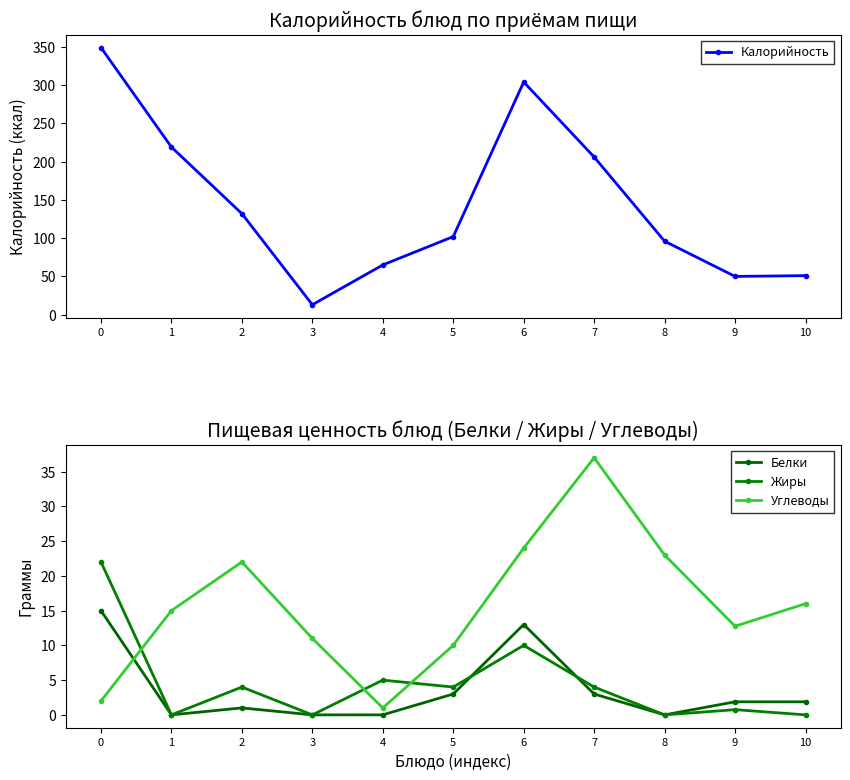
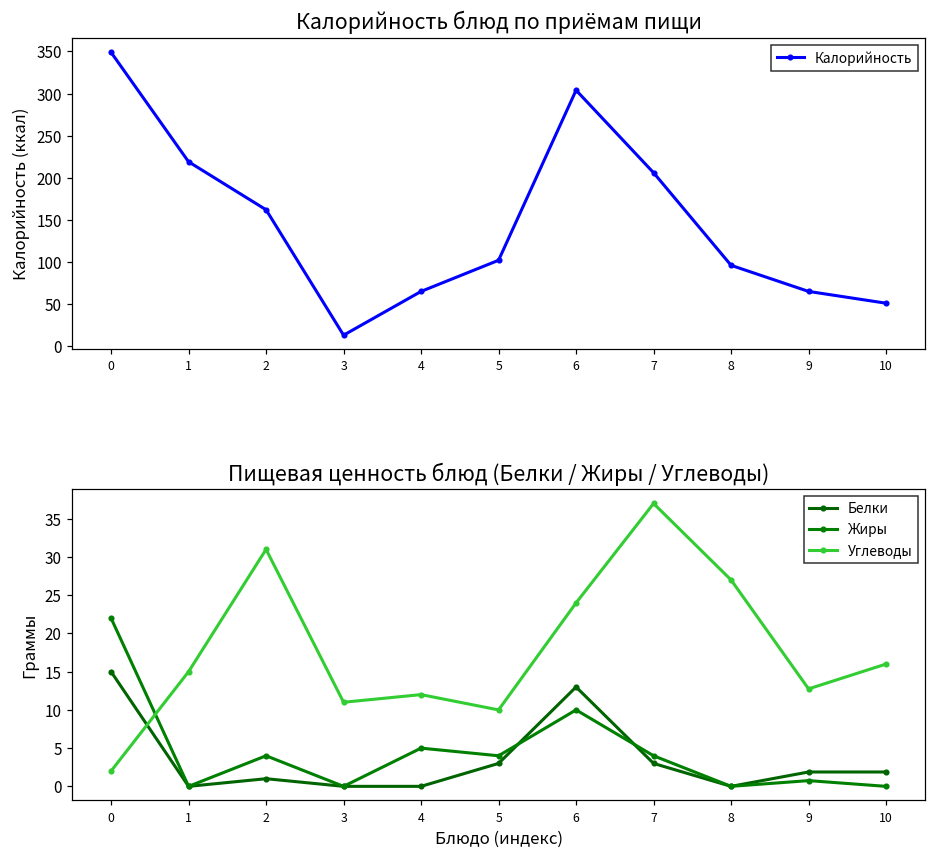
Калорийность блюд по приёмам пищи, 2: 130 -> 160
Калорийность блюд по приёмам пищи, 9: 50 -> 70
Пищевая ценность блюд (Белки / Жиры / Углеводы), Углеводы, 2: 22 -> 31
Пищевая ценность блюд (Белки / Жиры / Углеводы), Углеводы, 4: 1 -> 12
Пищевая ценность блюд (Белки / Жиры / Углеводы), Углеводы, 8: 23 -> 27
